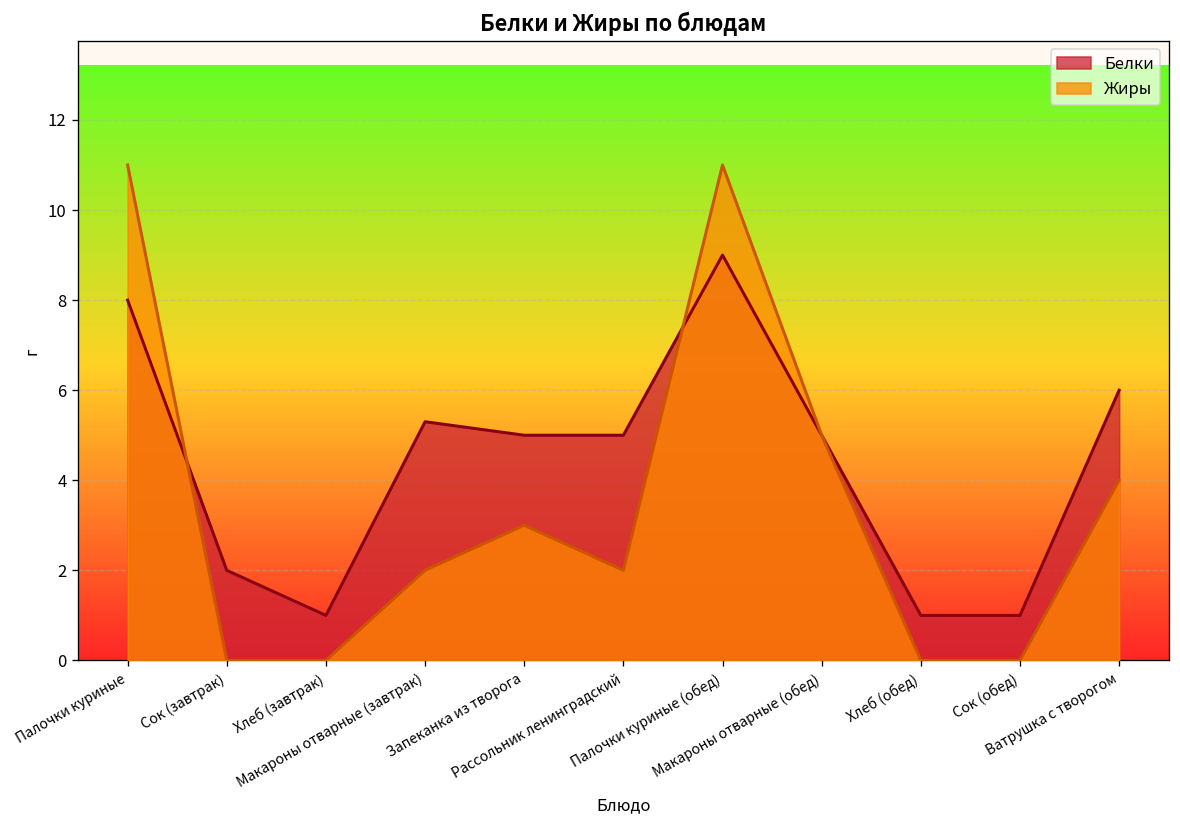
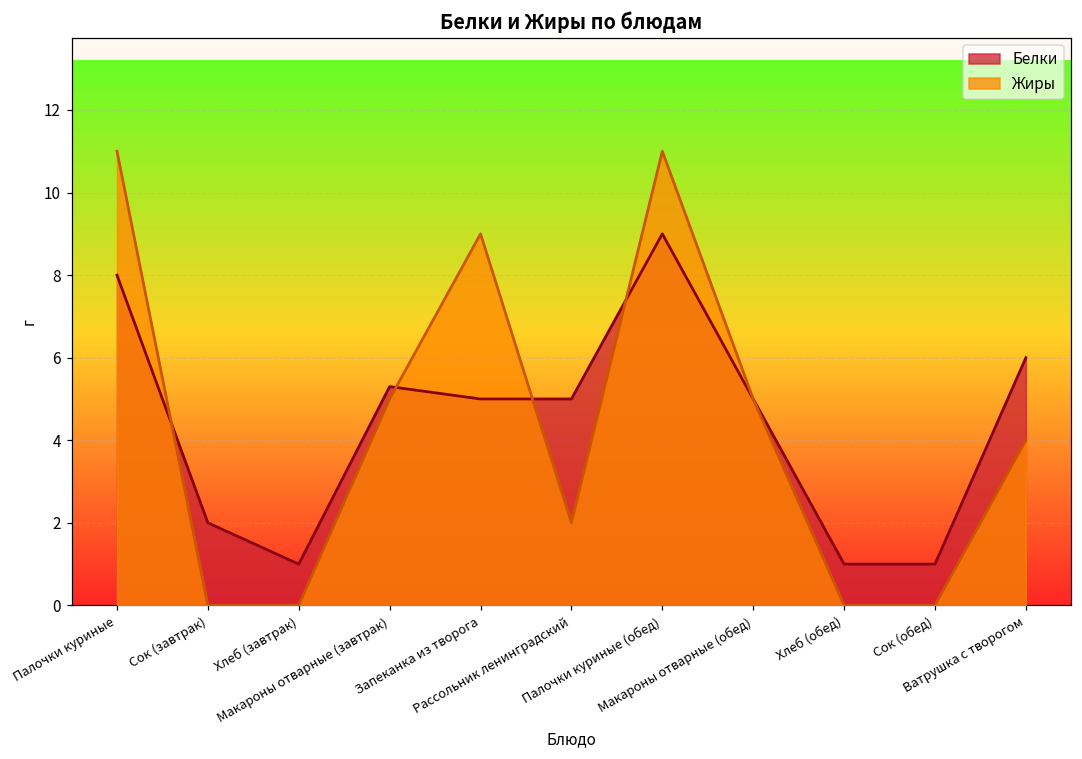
Жиры, Макароны отварные (завтрак): 2 -> 5
Жиры, Запеканка из творога: 3 -> 9
